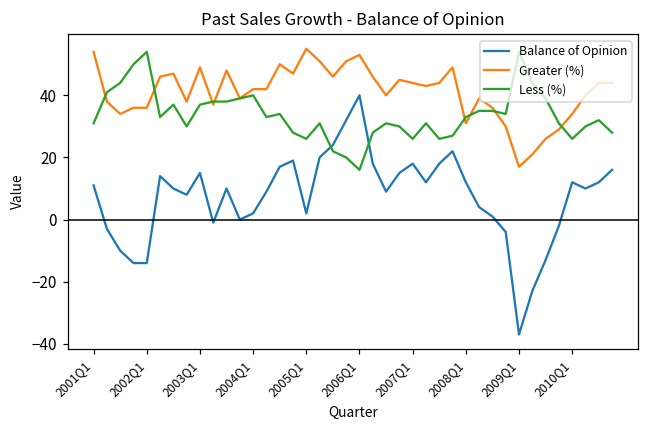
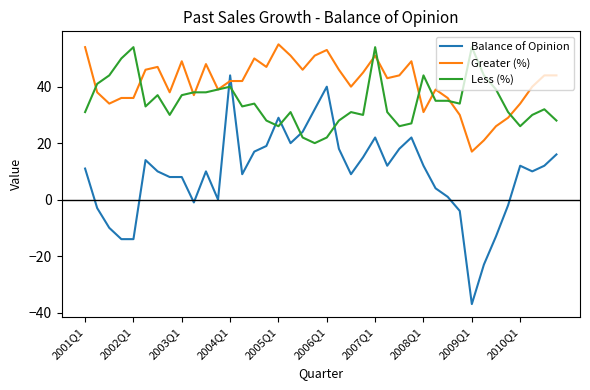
Balance of Opinion, 2003Q1: 15 -> 8
Balance of Opinion, 2004Q1: 2 -> 44
Balance of Opinion, 2005Q1: 2 -> 29
Less (%), 2006Q1: 16 -> 22
Balance of Opinion, 2007Q1: 18 -> 22
Greater (%), 2007Q1: 44 -> 51
Less (%), 2007Q1: 26 -> 54
Less (%), 2008Q1: 33 -> 44
